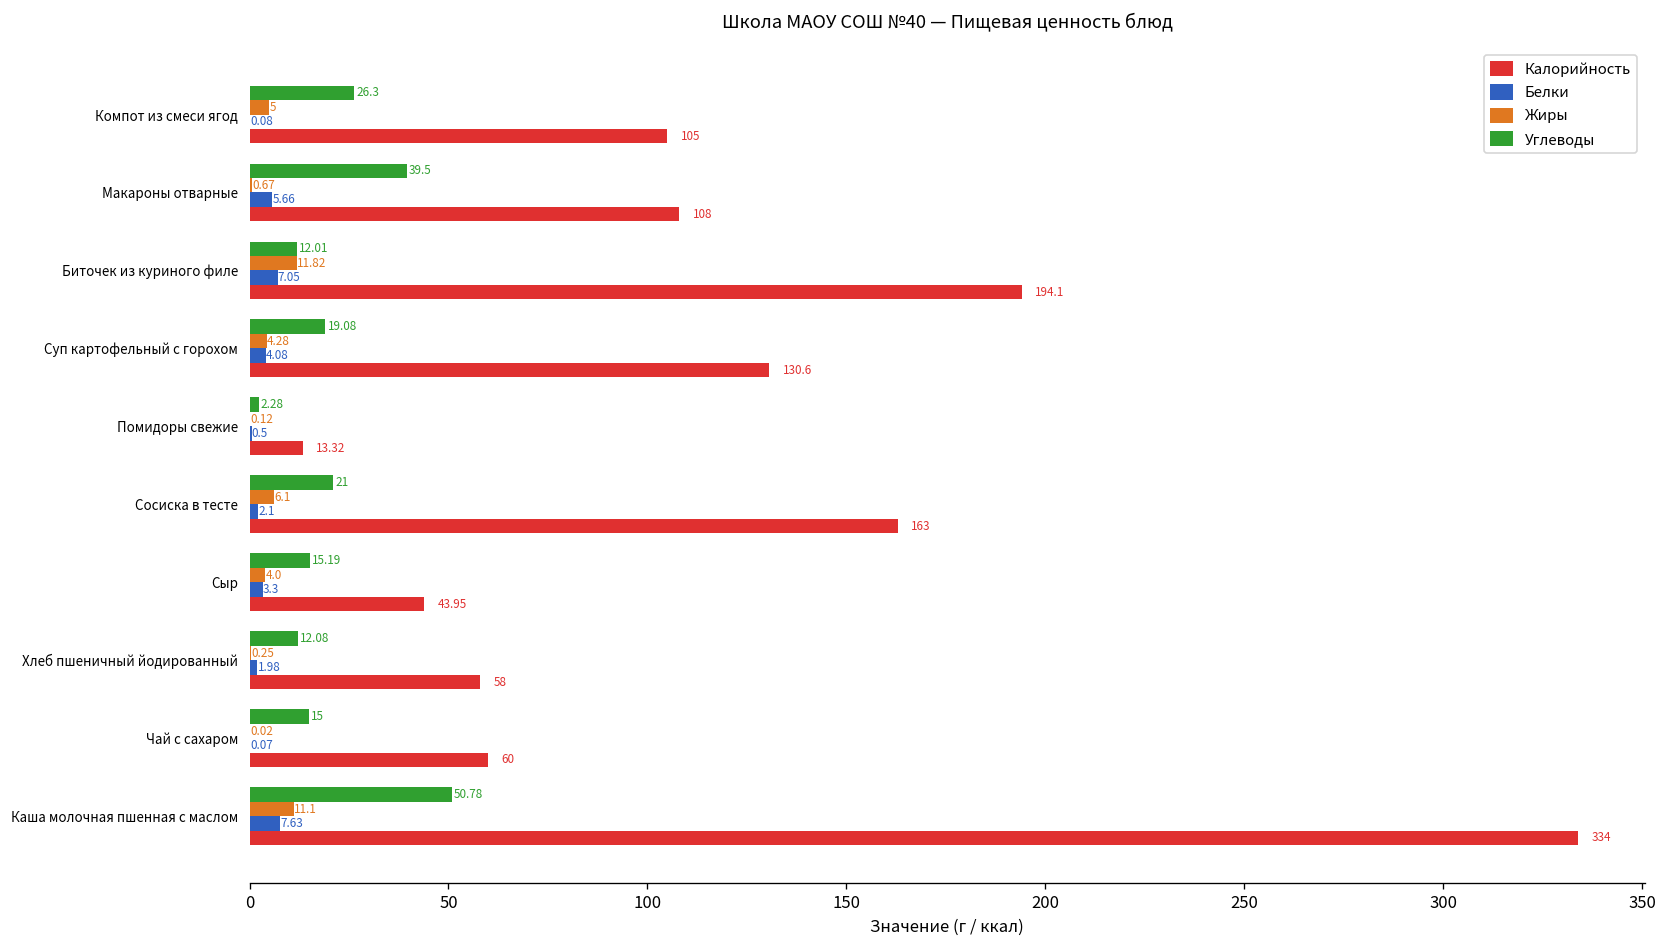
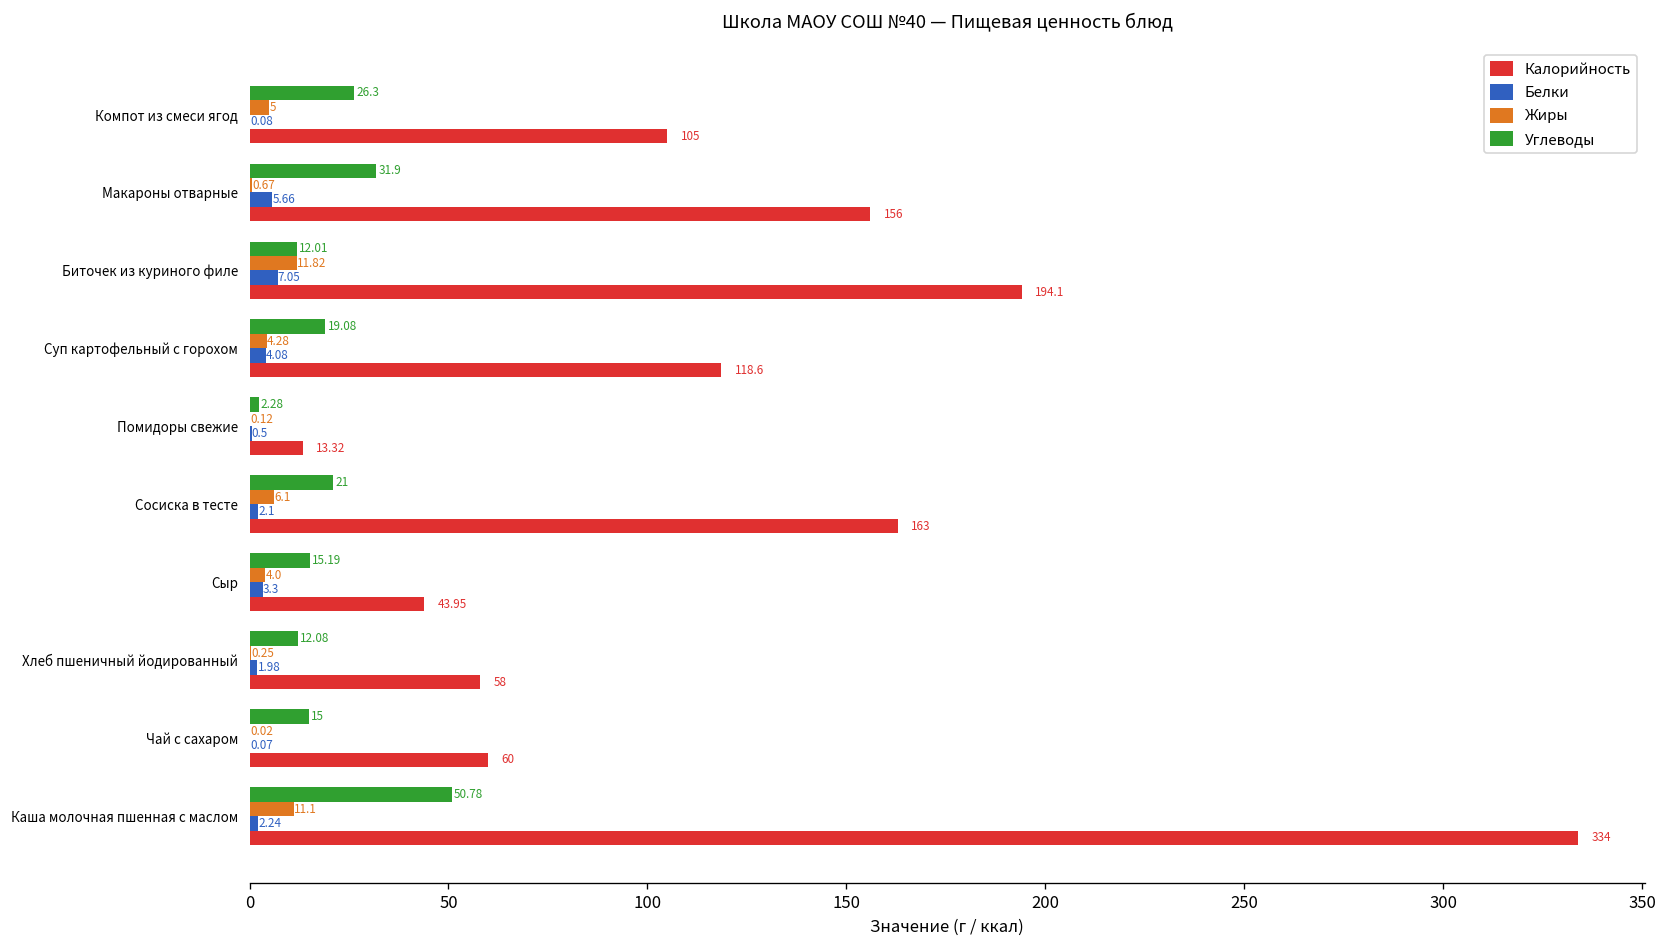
Углеводы, Макароны отварные: 39.5 -> 31.9
Калорийность, Макароны отварные: 108 -> 156
Калорийность, Суп картофельный с горохом: 130.6 -> 118.6
Белки, Каша молочная пшенная с маслом: 7.63 -> 2.24
